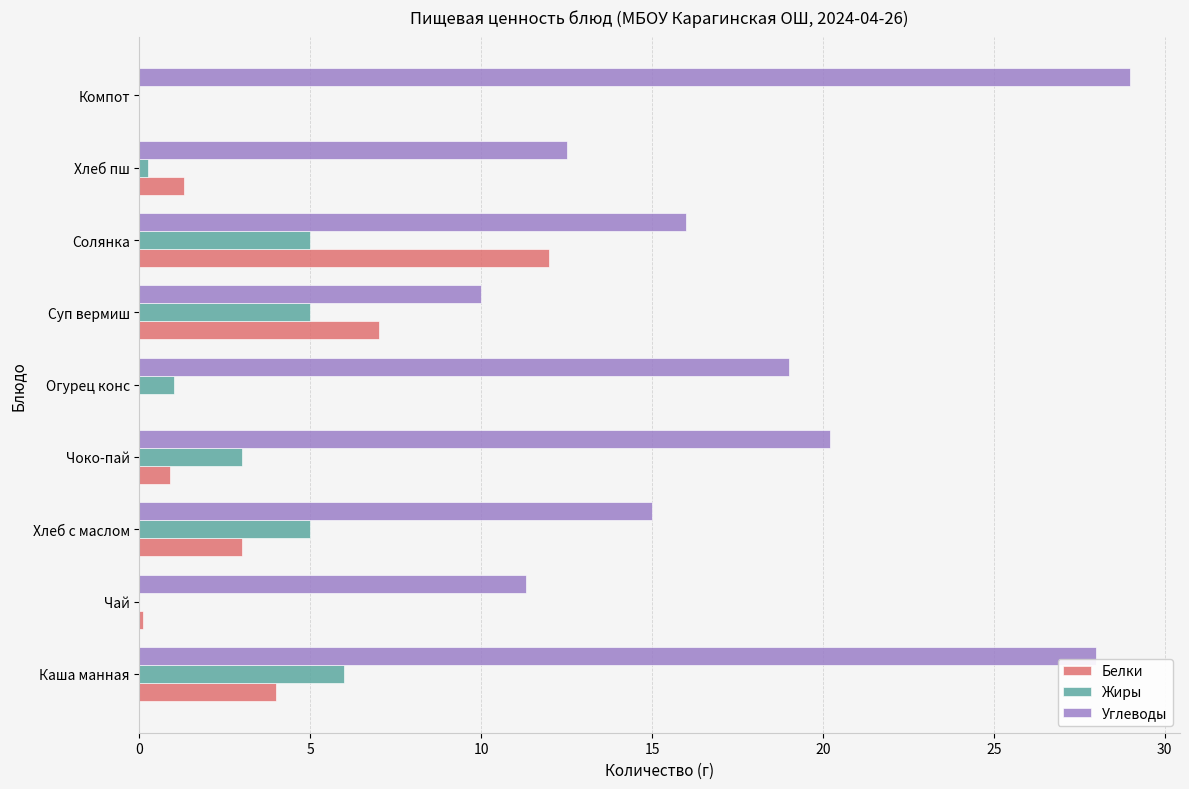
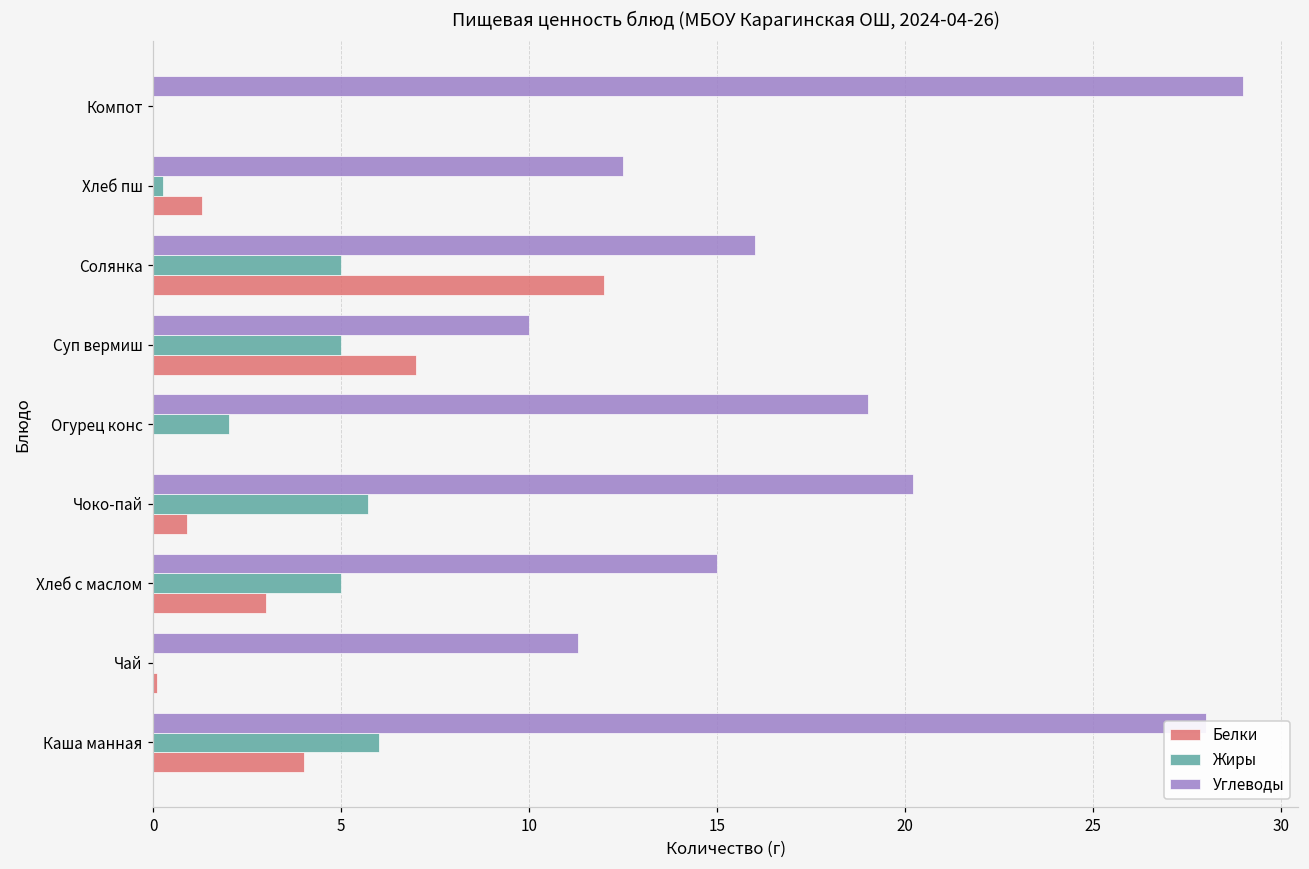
Жиры, Огурец конс: 1 -> 2
Жиры, Чоко-пай: 3.0 -> 5.7
